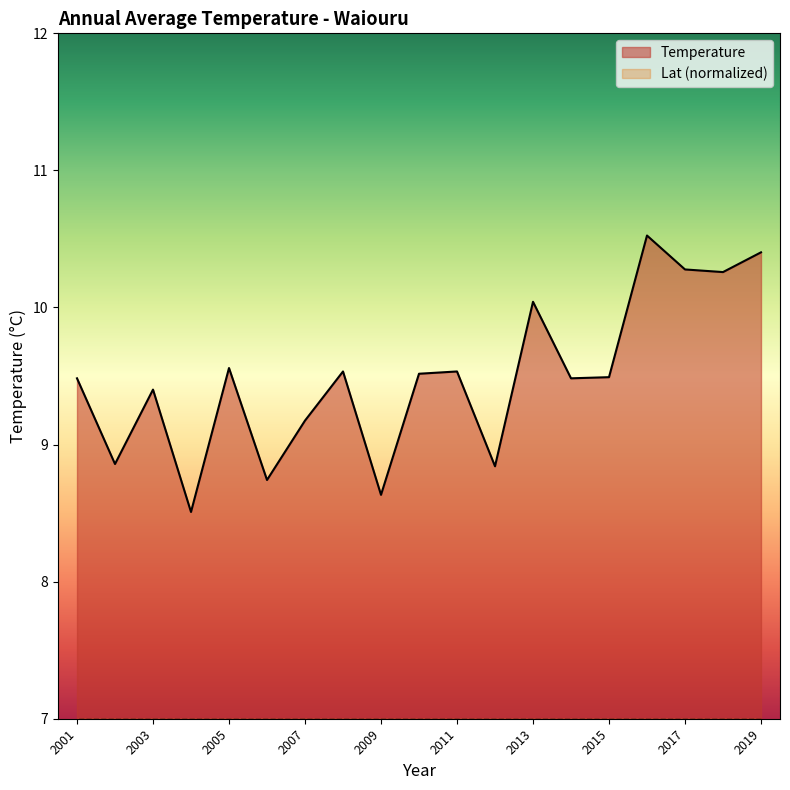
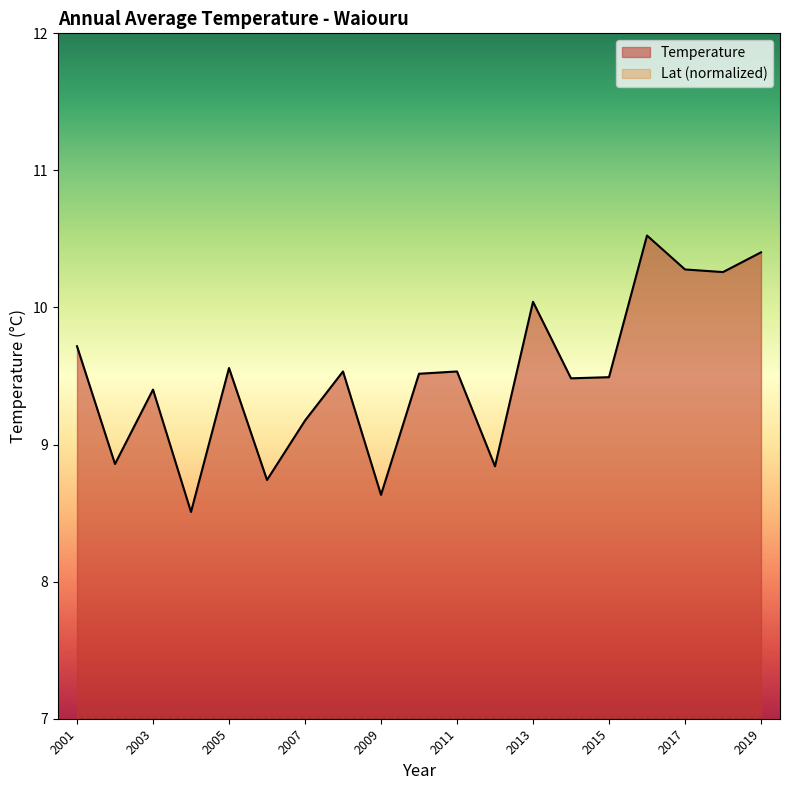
Temperature, 2001: 9.48 -> 9.72
